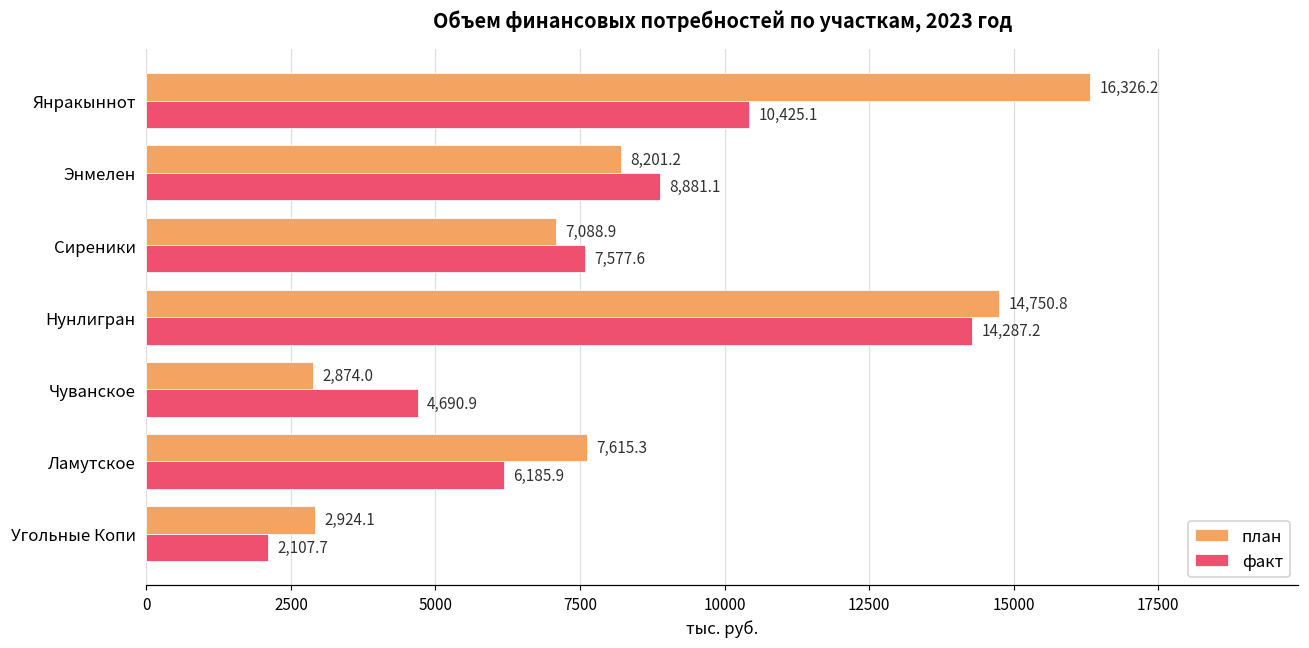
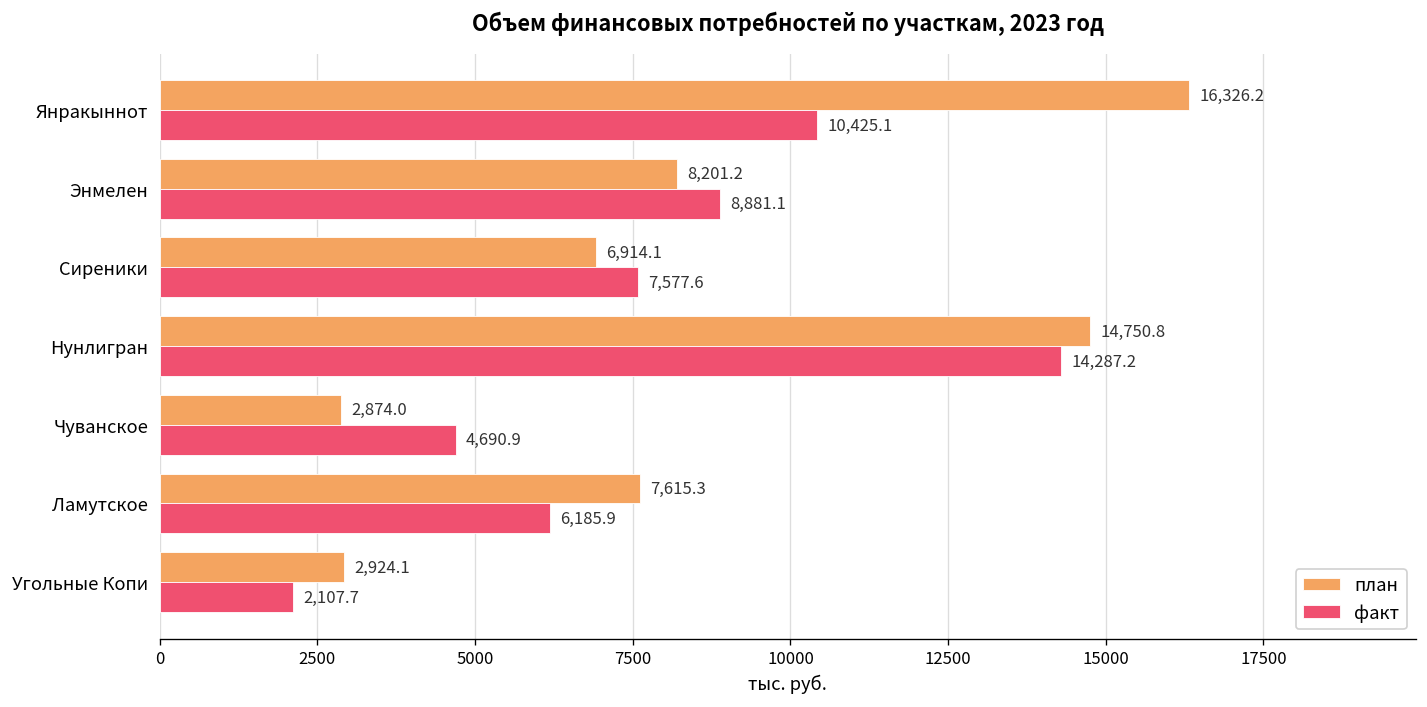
план, Сиреники: 7,088.9 -> 6,914.1
